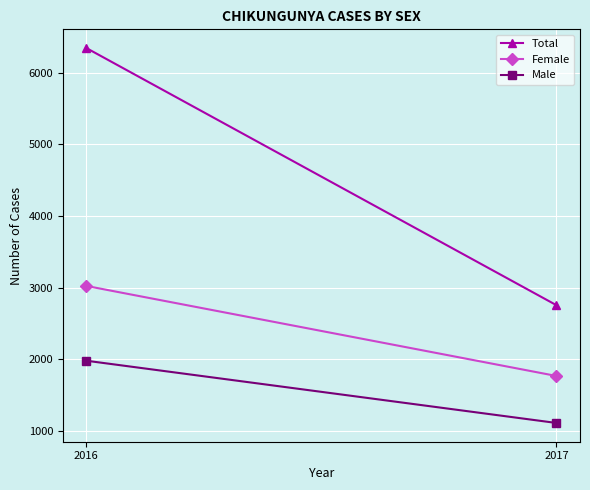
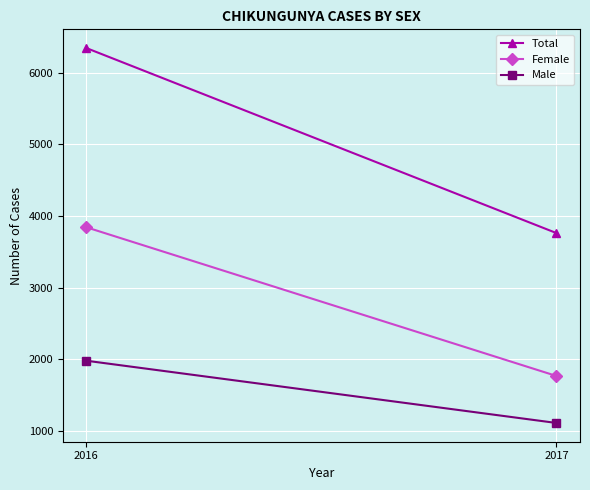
Female, 2016: 3000 -> 3800
Total, 2017: 2800 -> 3800
